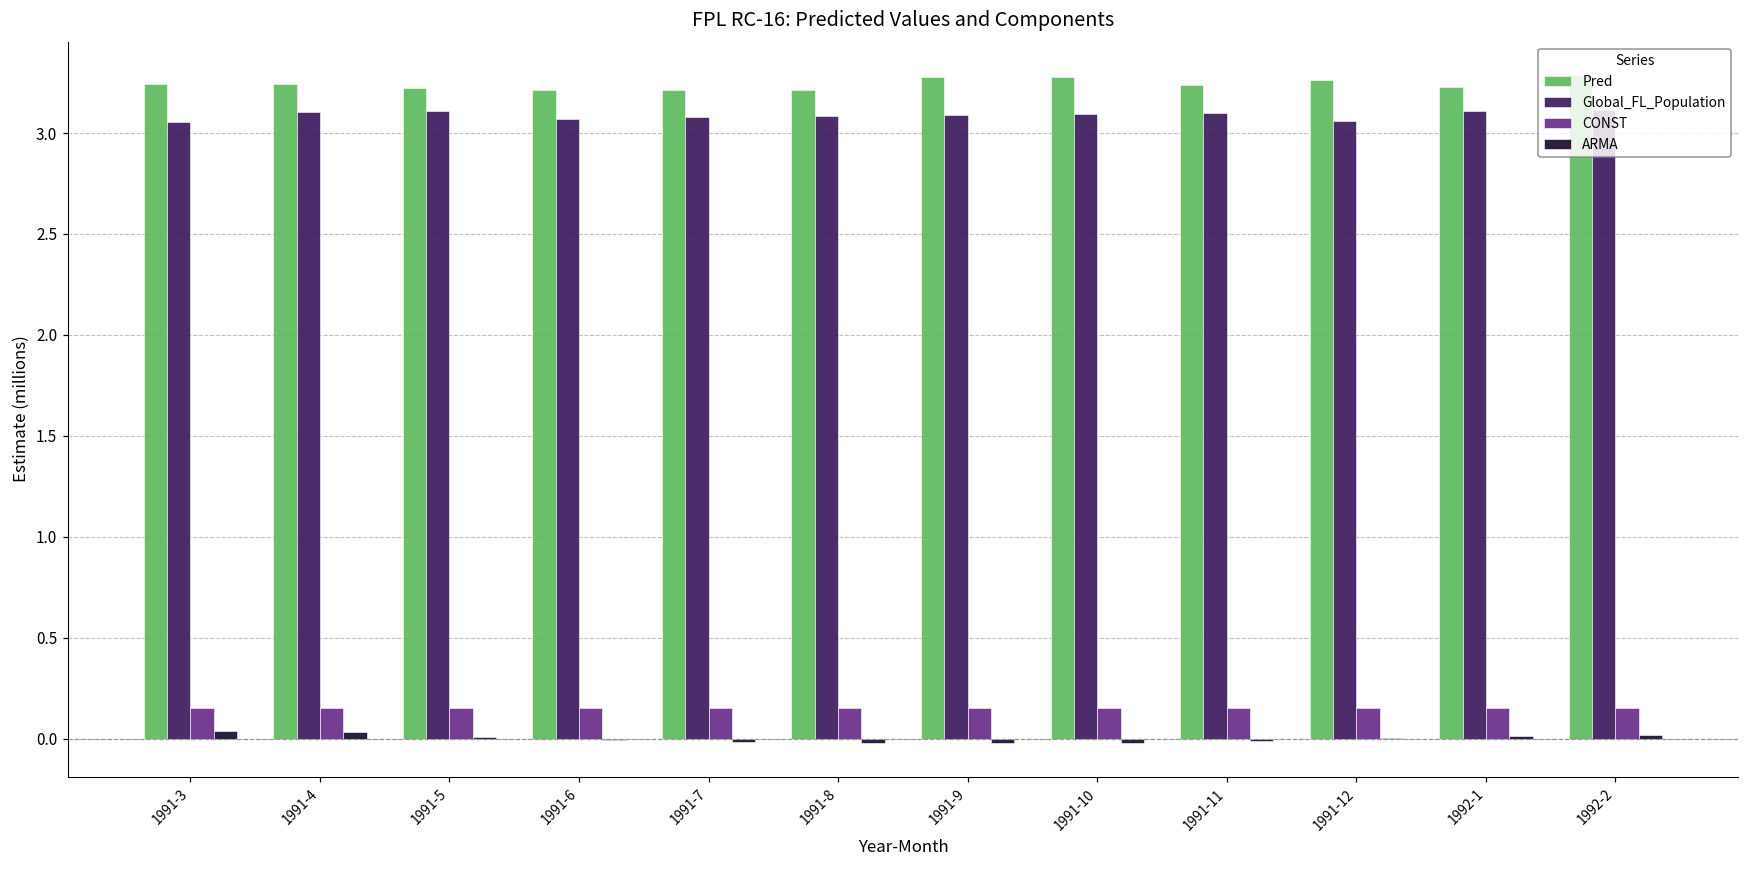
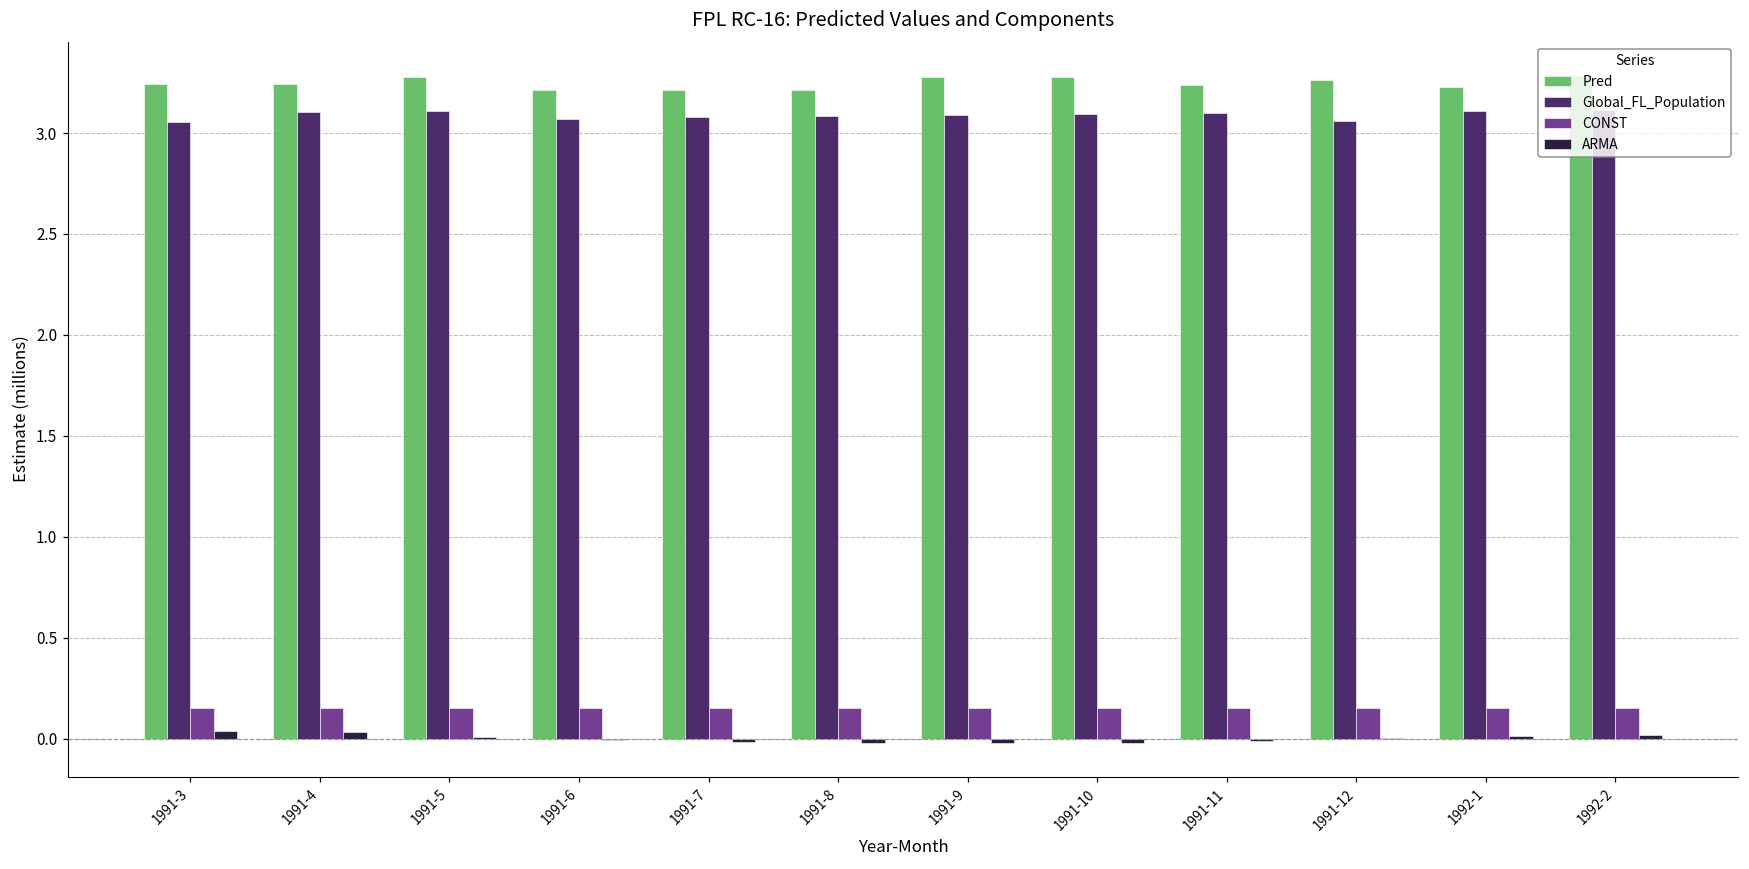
Pred, 1991-5: 3.22 -> 3.28
